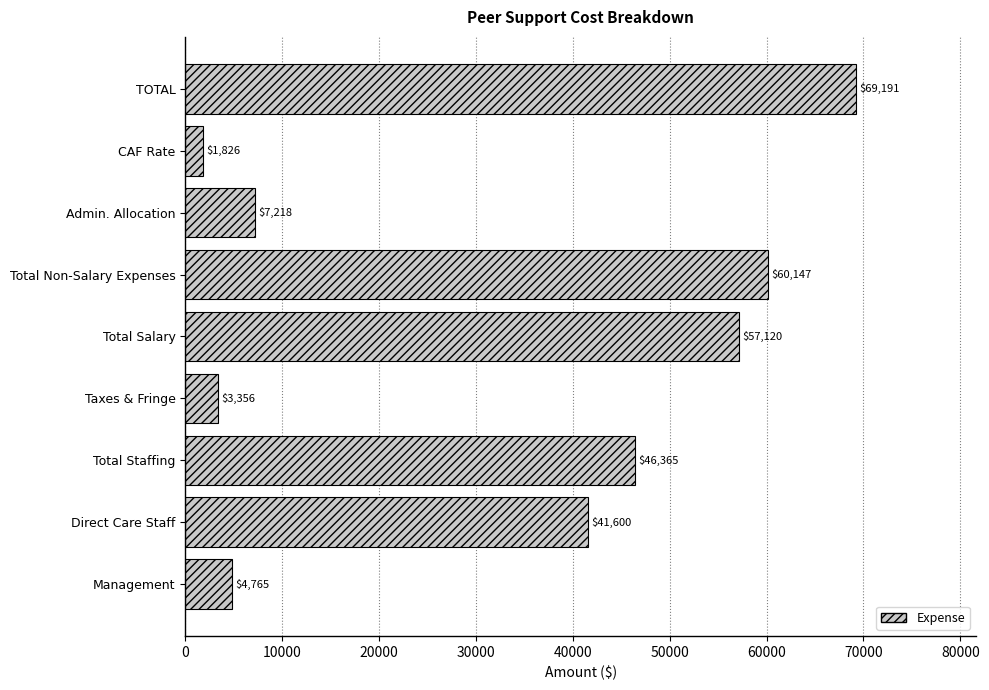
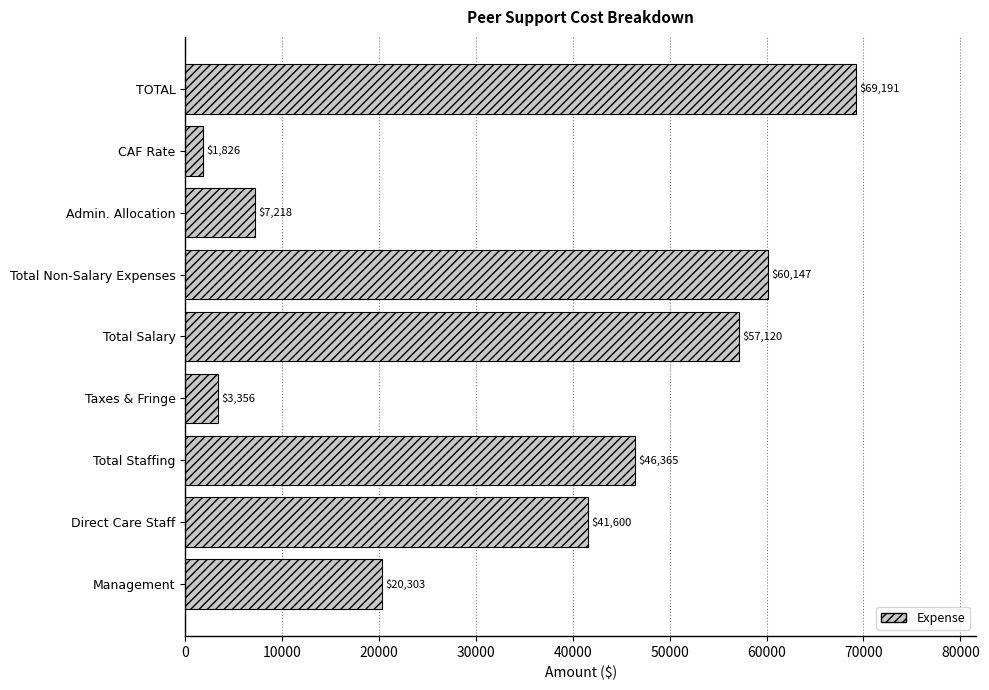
Management: $4,765 -> $20,303
